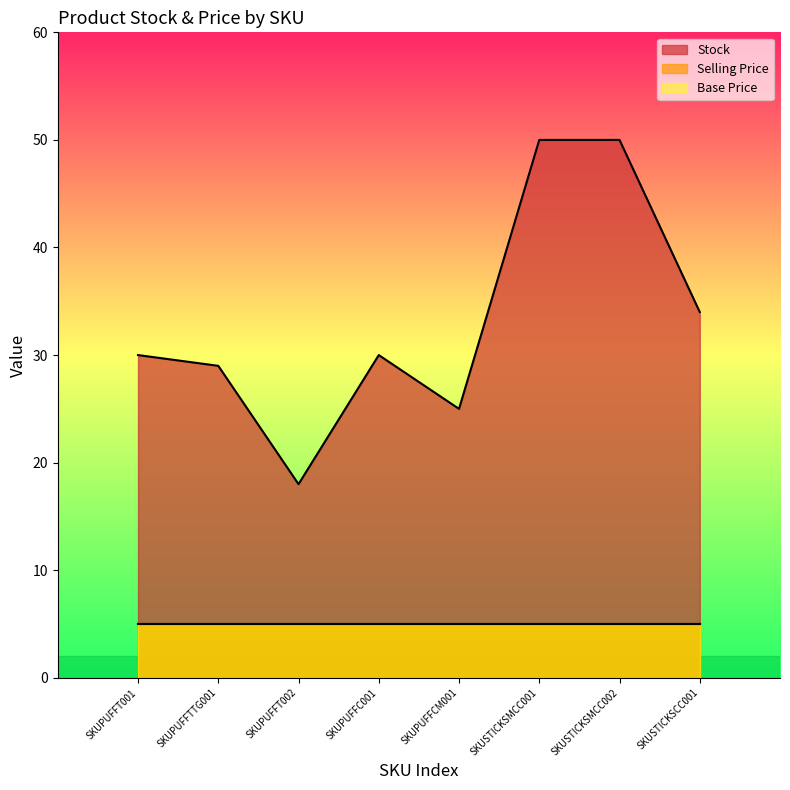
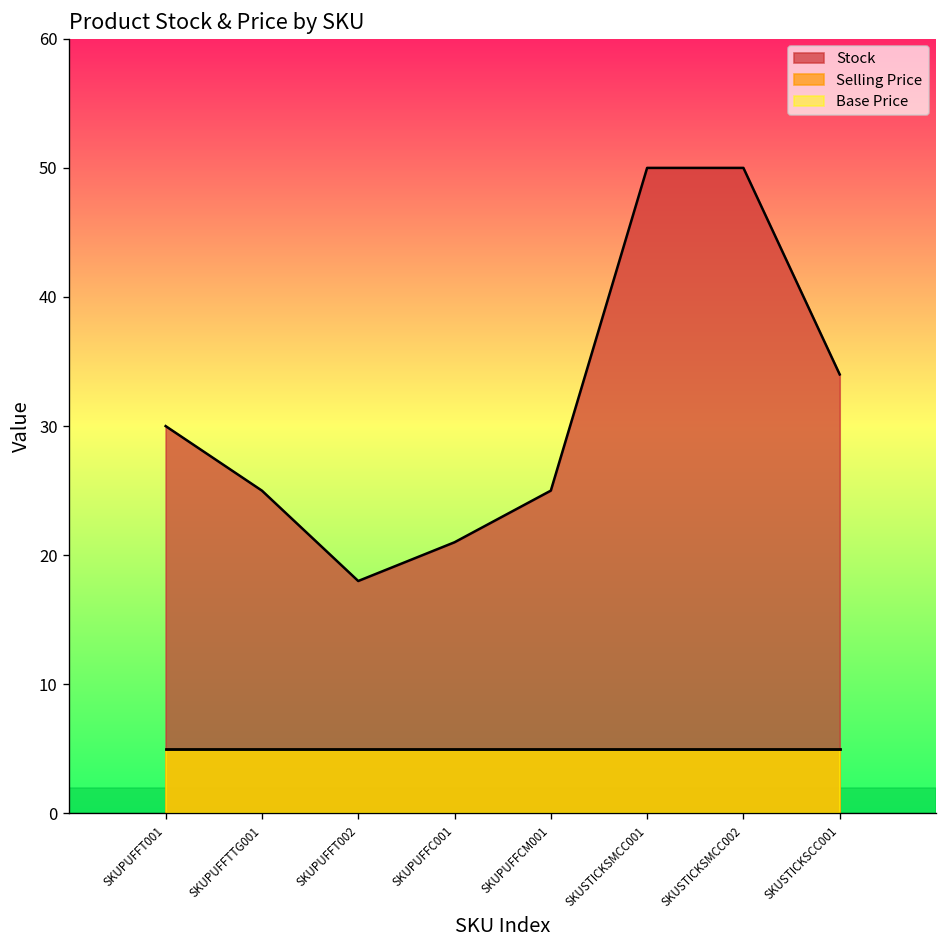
Stock, SKUPUFFTTG001: 29 -> 25
Stock, SKUPUFFC001: 30 -> 21
